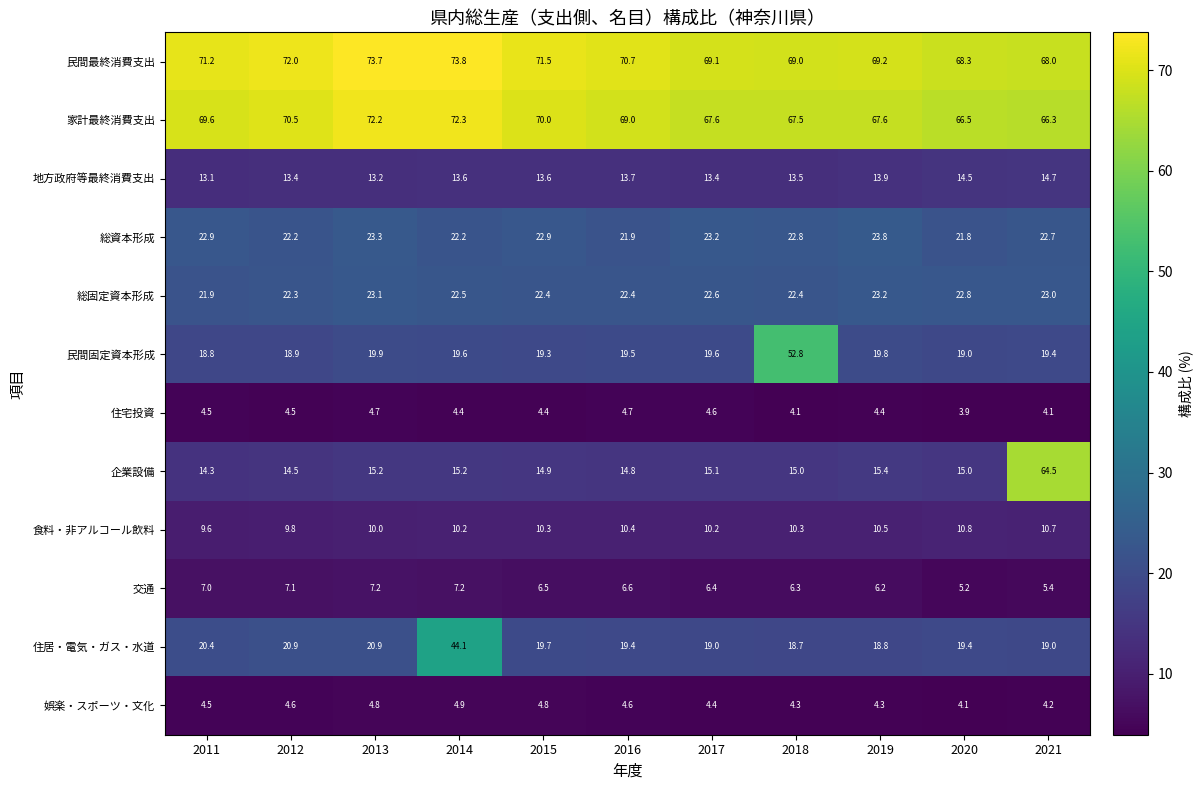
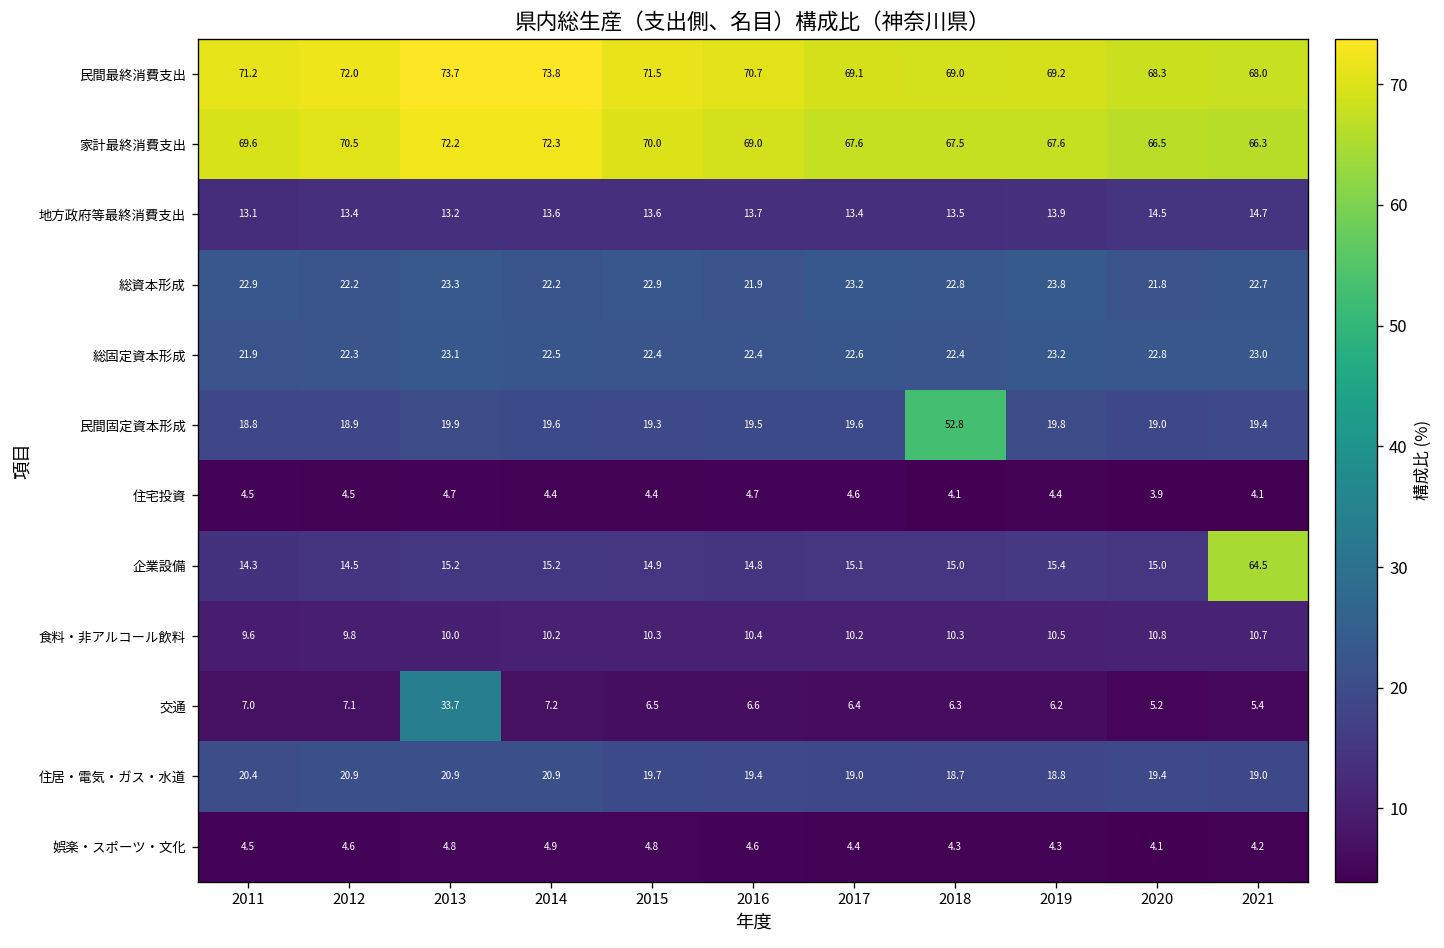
交通, 2013: 7.2 -> 33.7
住居・電気・ガス・水道, 2014: 44.1 -> 20.9
